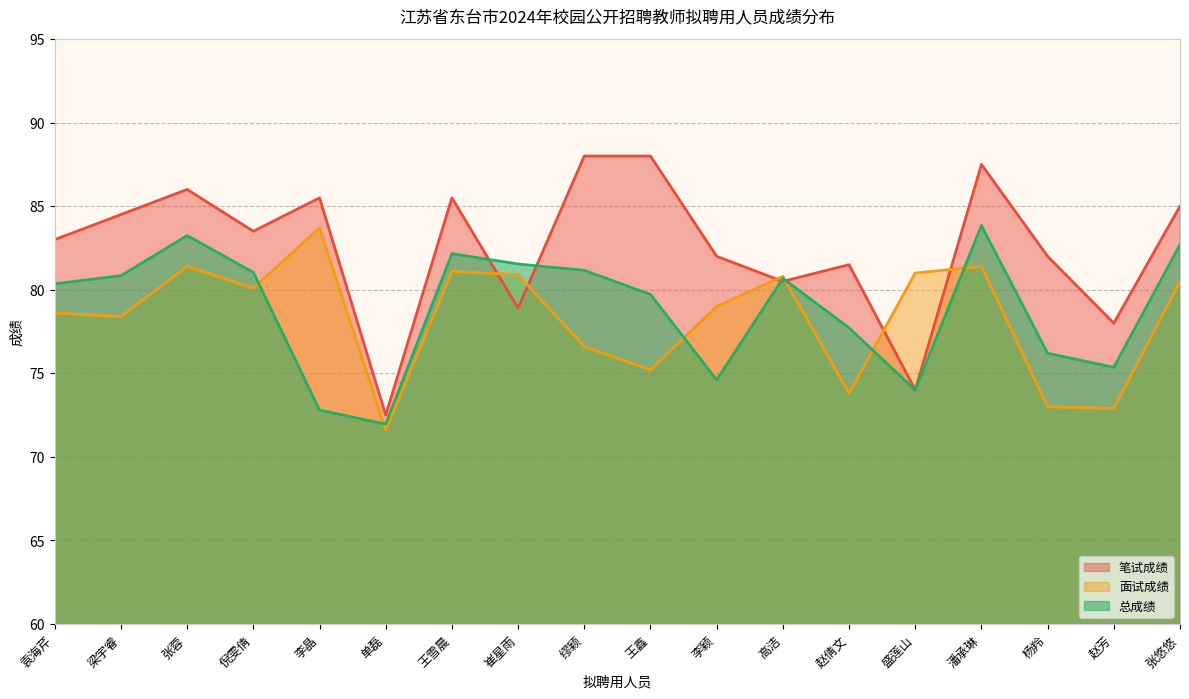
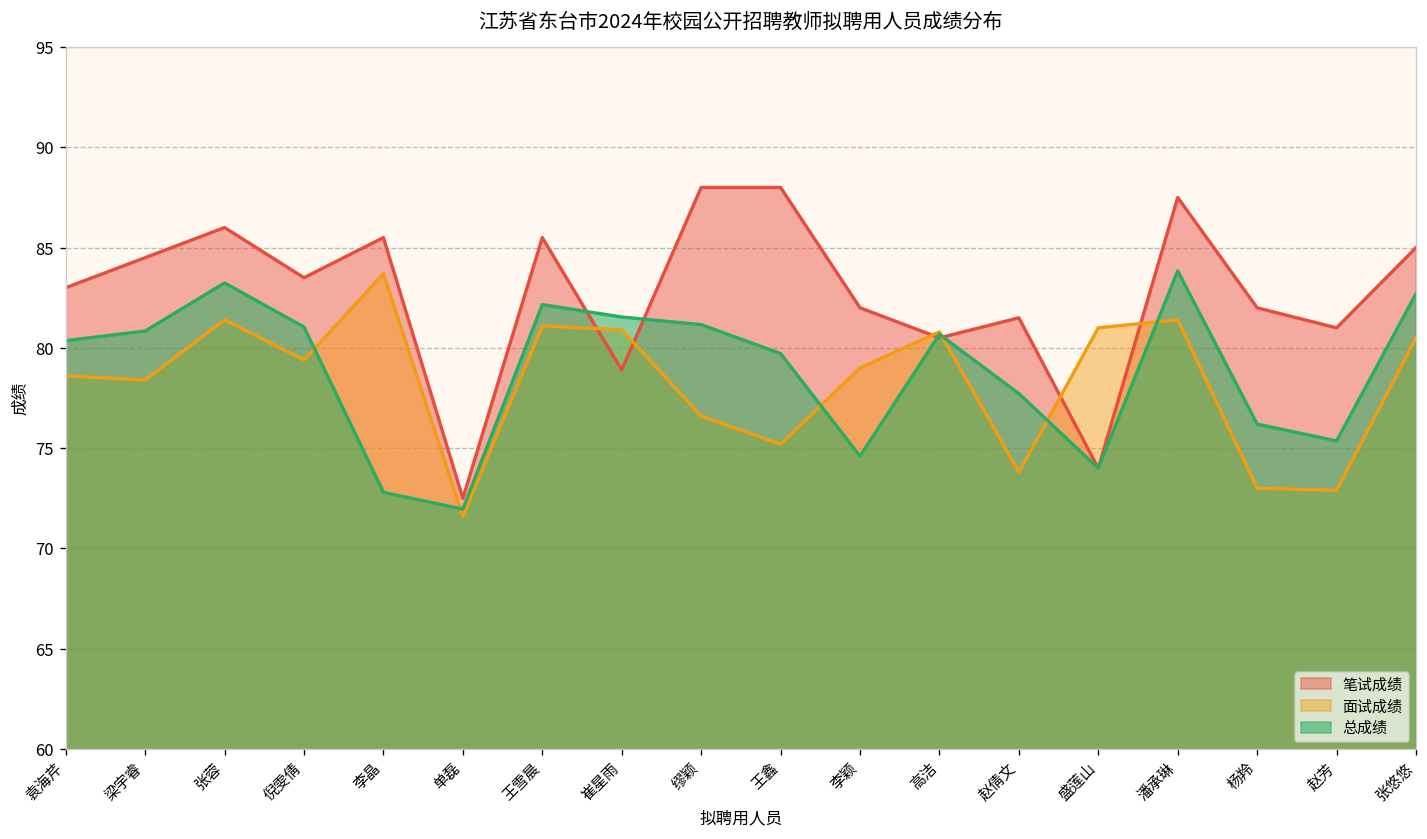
面试成绩, 倪雯倩: 80.1 -> 79.4
笔试成绩, 赵芳: 78 -> 81
